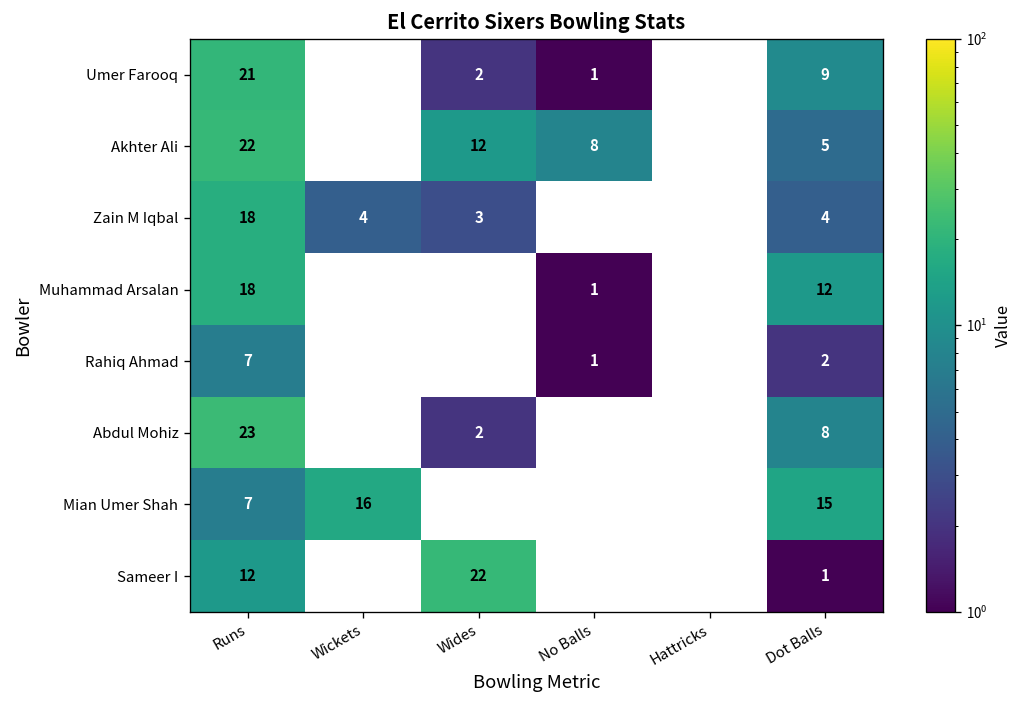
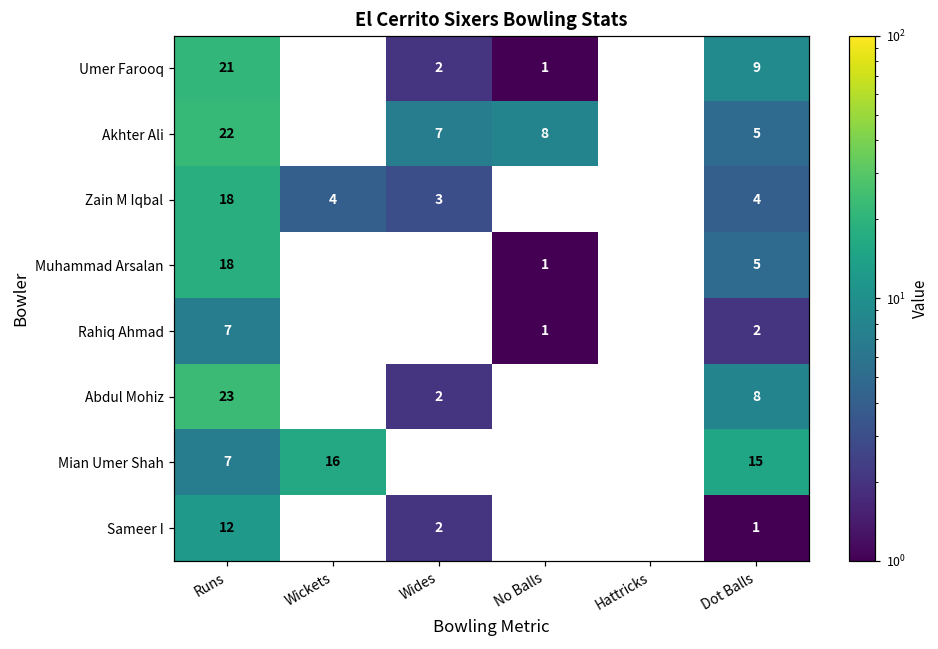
Akhter Ali, Wides: 12 -> 7
Muhammad Arsalan, Dot Balls: 12 -> 5
Sameer I, Wides: 22 -> 2
